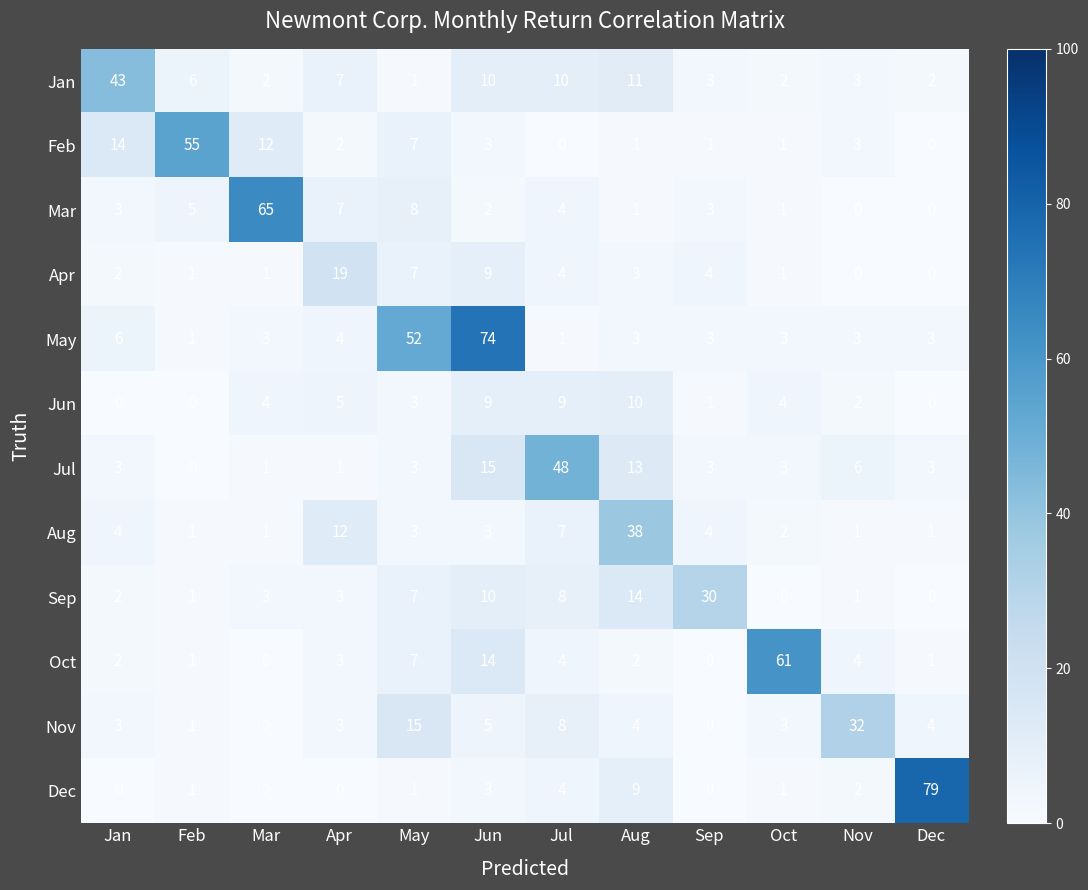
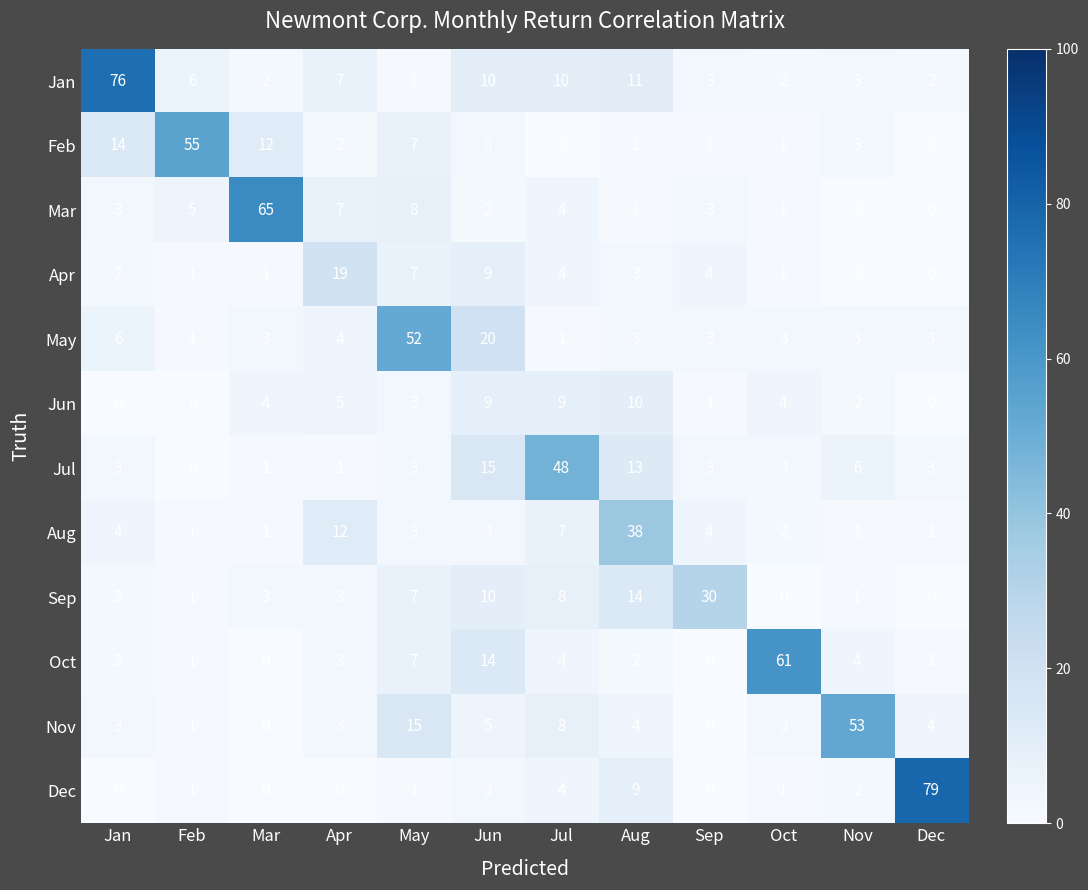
Jan, Jan: 43 -> 76
May, Jun: 74 -> 20
Nov, Nov: 32 -> 53
